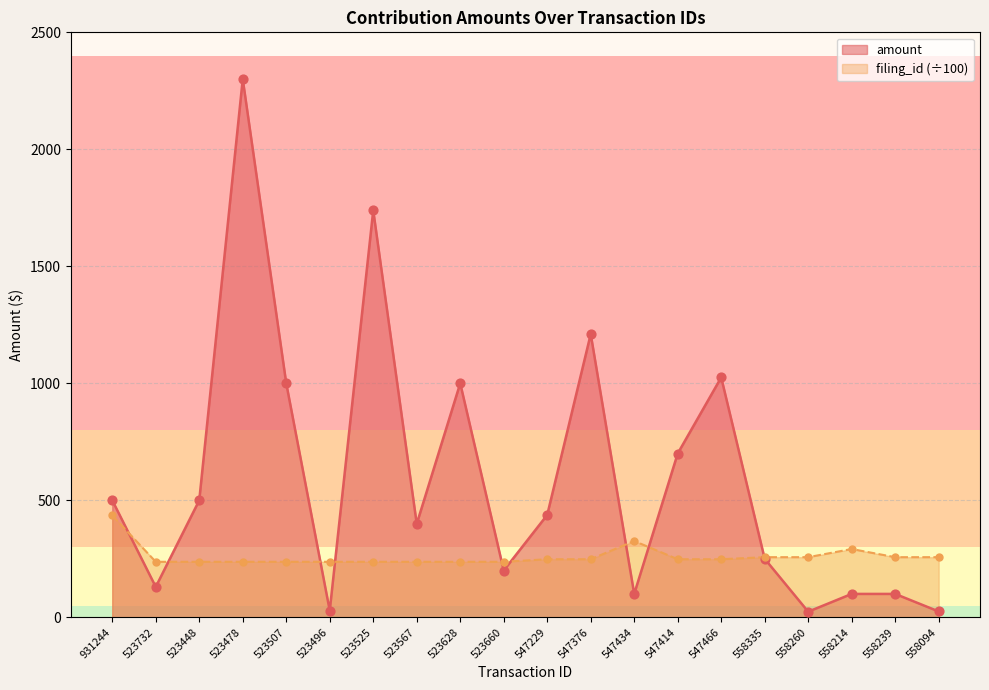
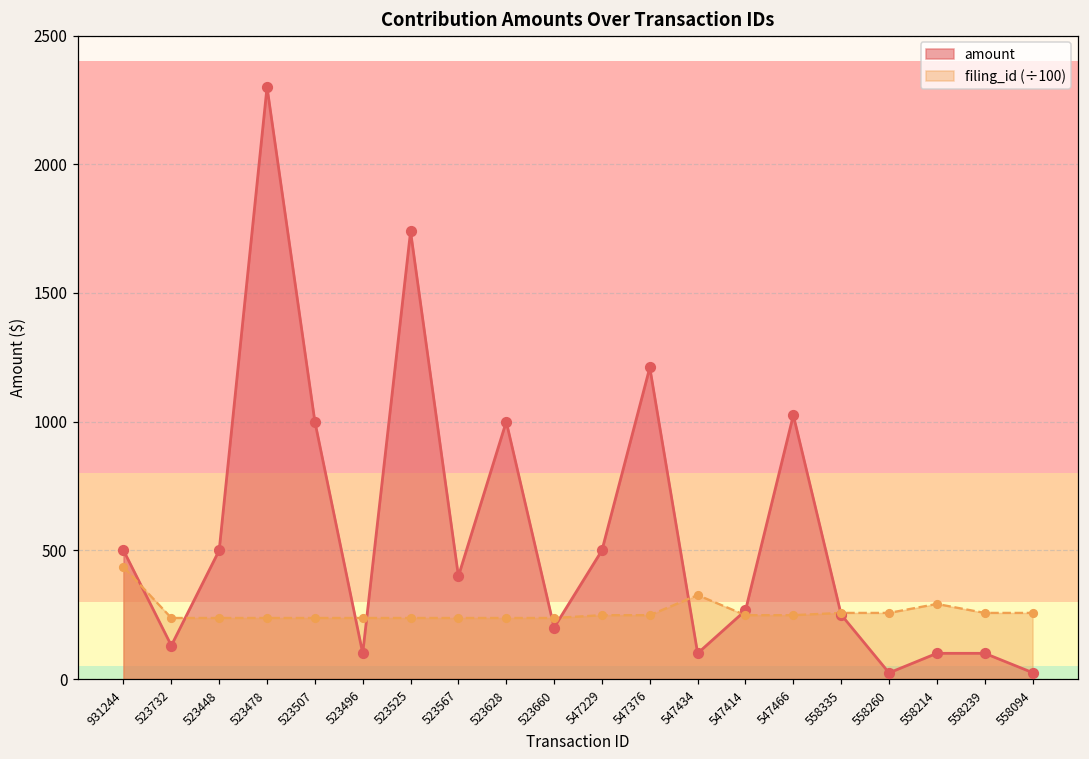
amount, 523496: 30 -> 100
amount, 547229: 440 -> 500
amount, 547414: 700 -> 270
